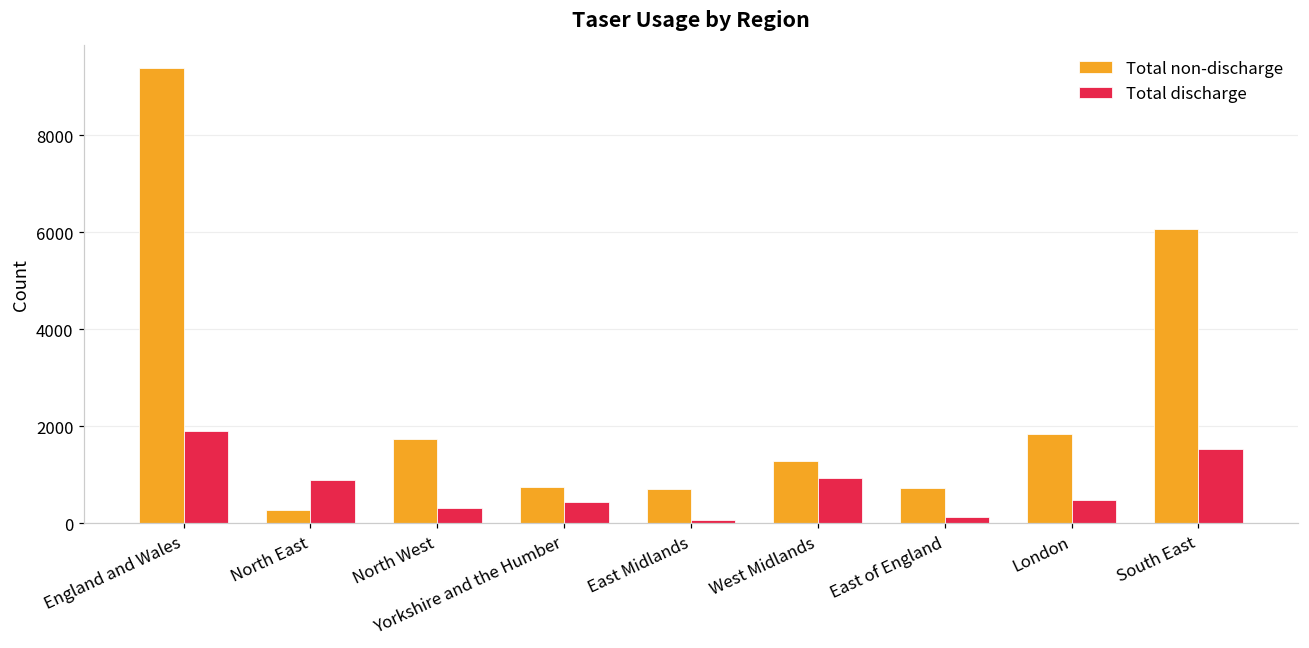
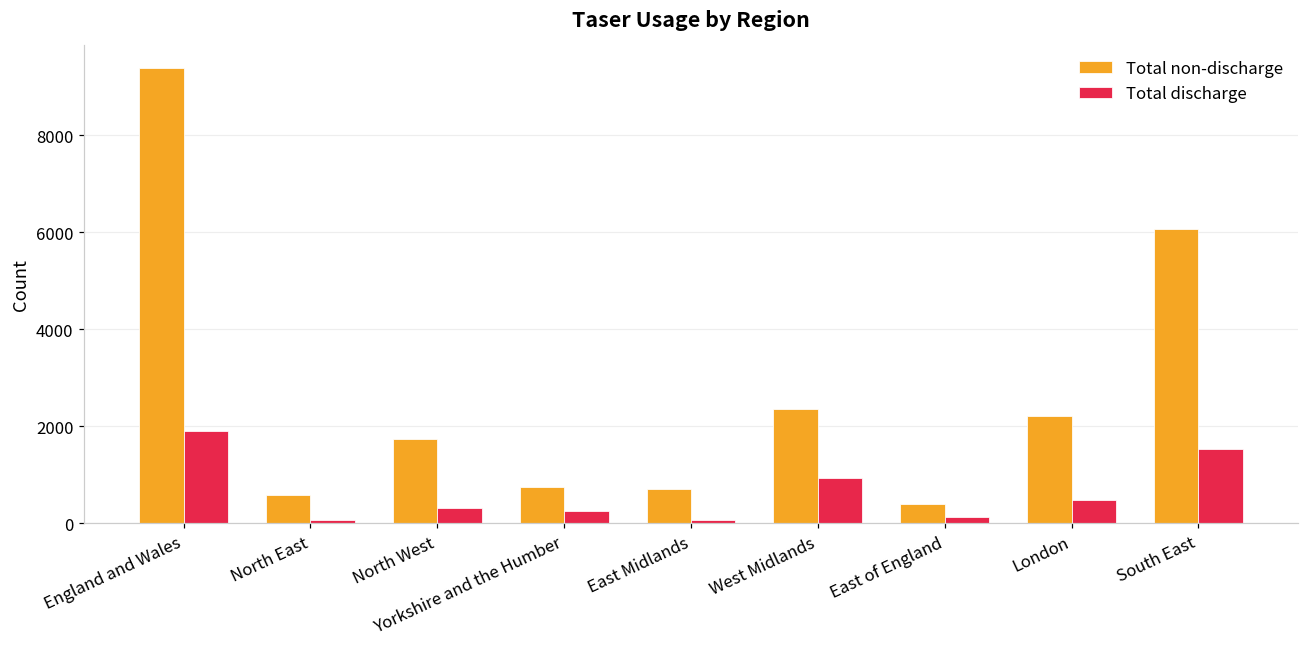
Total non-discharge, North East: 300 -> 600
Total discharge, North East: 900 -> 100
Total discharge, Yorkshire and the Humber: 400 -> 200
Total non-discharge, West Midlands: 1300 -> 2400
Total non-discharge, East of England: 700 -> 400
Total non-discharge, London: 1800 -> 2200
